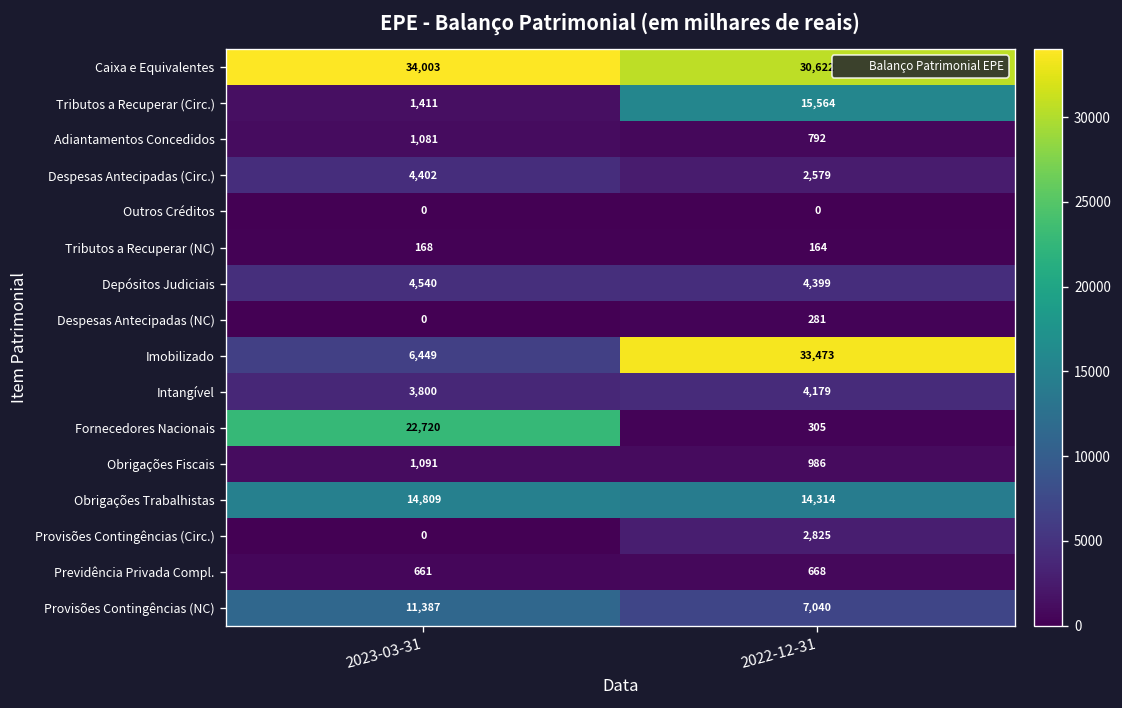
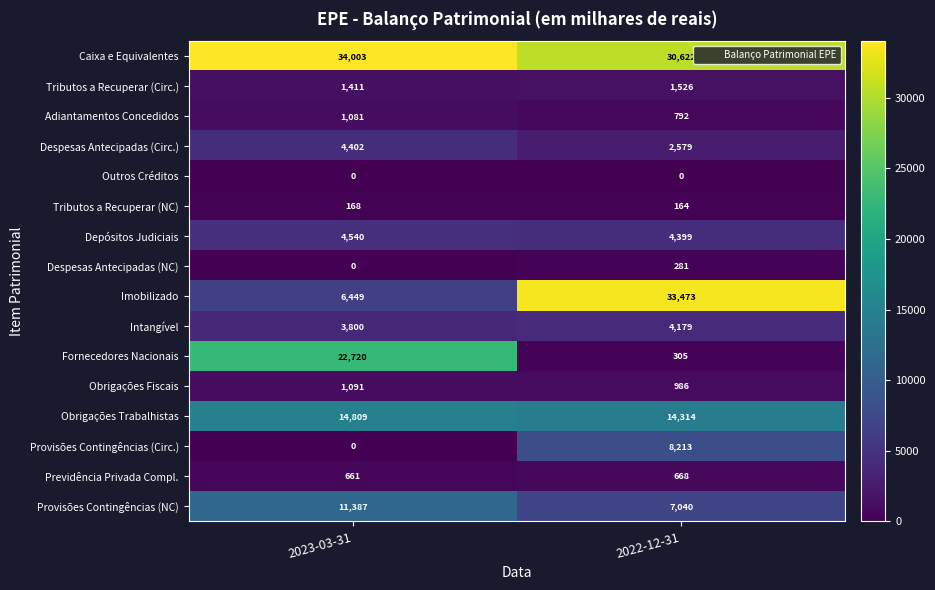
Tributos a Recuperar (Circ.), 2022-12-31: 15,564 -> 1,526
Provisões Contingências (Circ.), 2022-12-31: 2,825 -> 8,213
